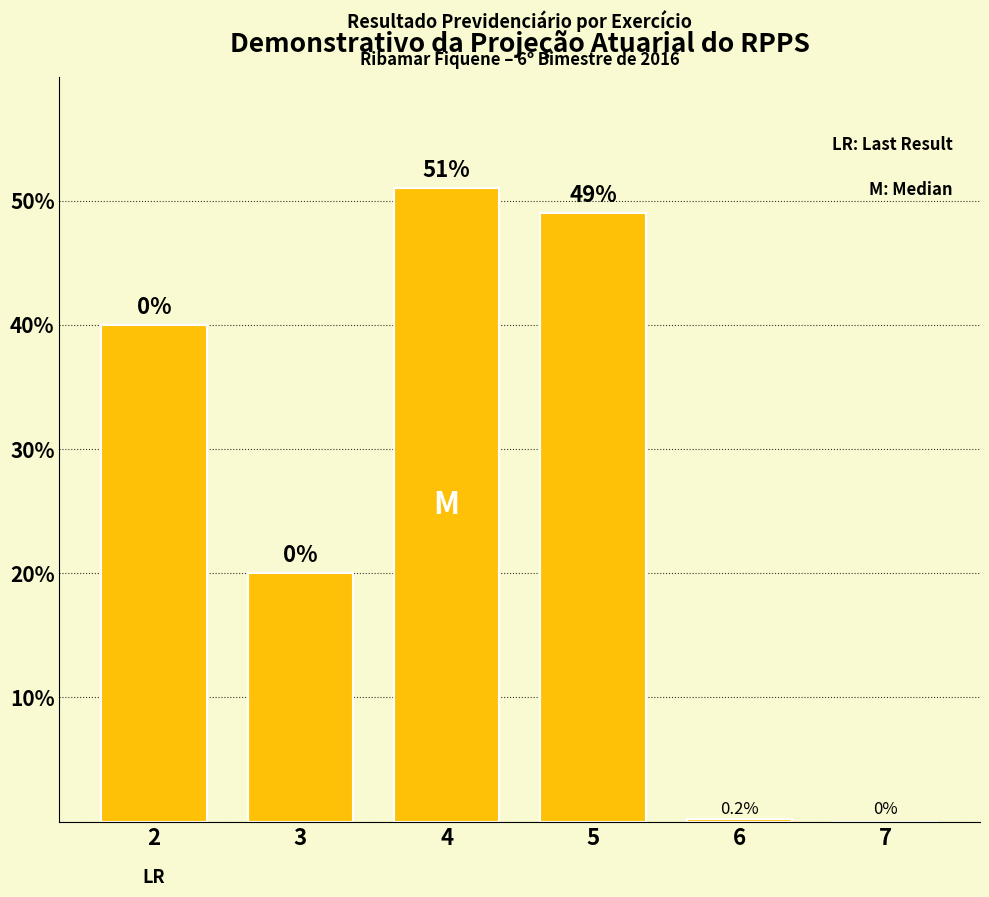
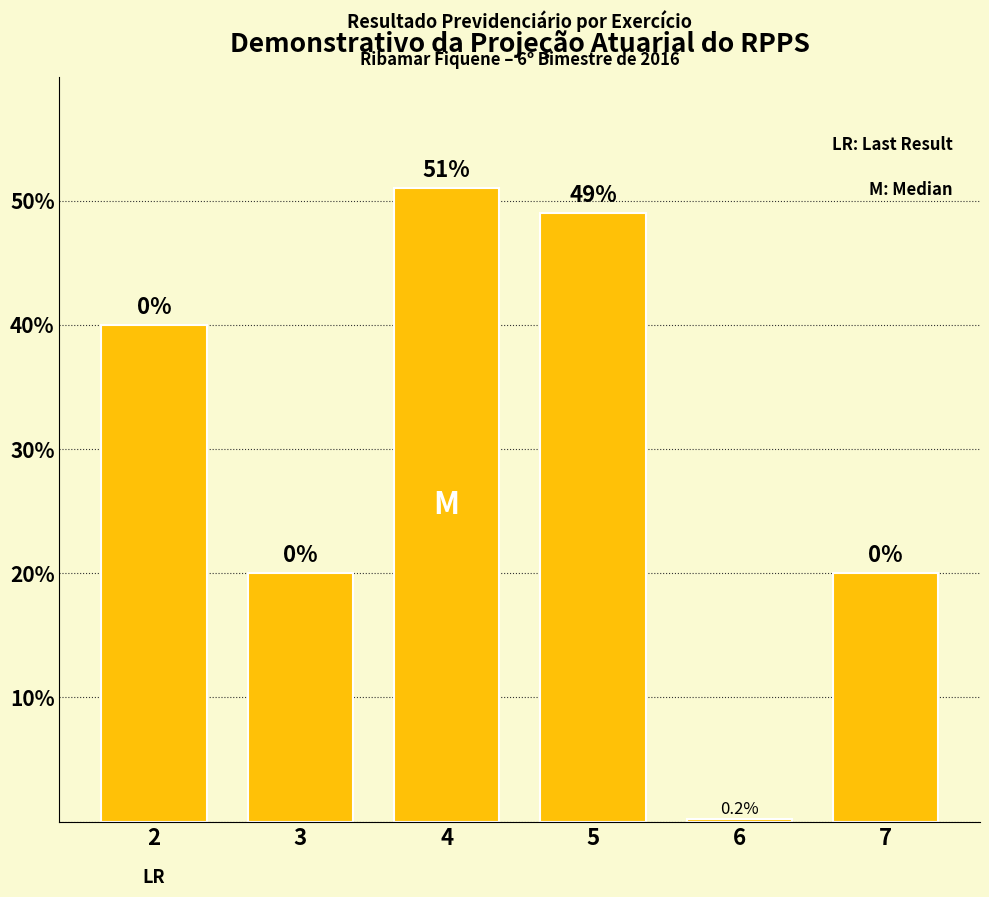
7: 0.0% -> 20.0%
